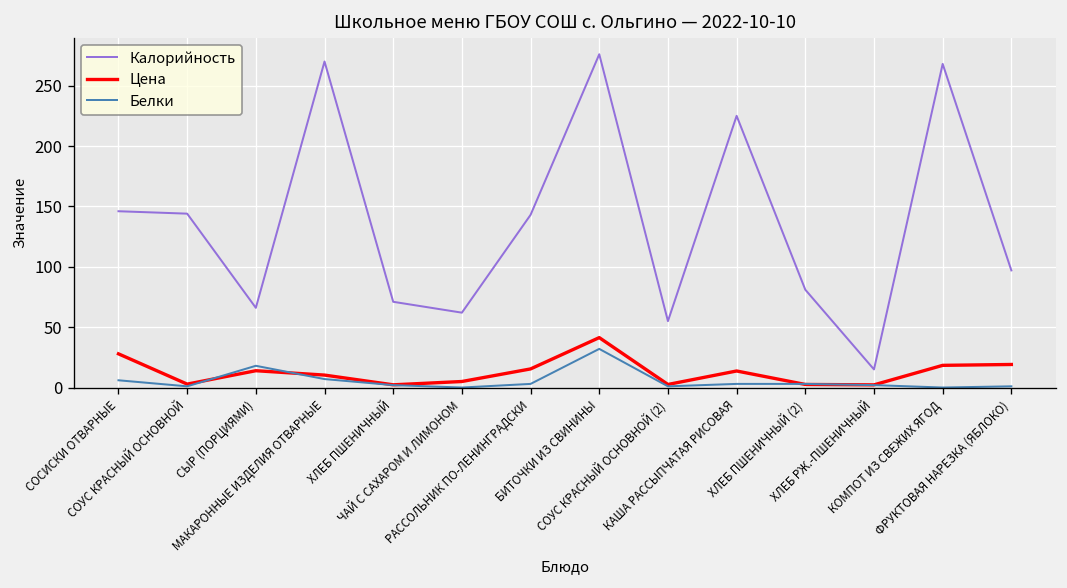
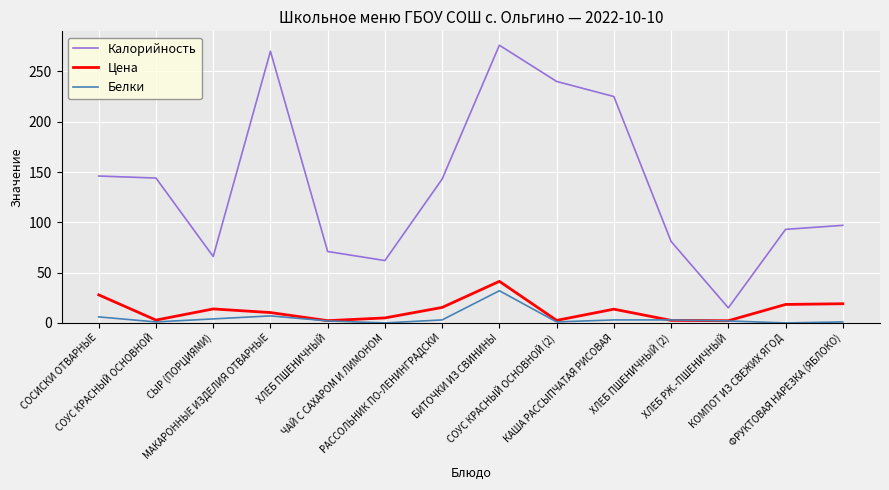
Белки, СЫР (ПОРЦИЯМИ): 18 -> 4
Калорийность, СОУС КРАСНЫЙ ОСНОВНОЙ (2): 55 -> 240
Калорийность, КОМПОТ ИЗ СВЕЖИХ ЯГОД: 268 -> 93
